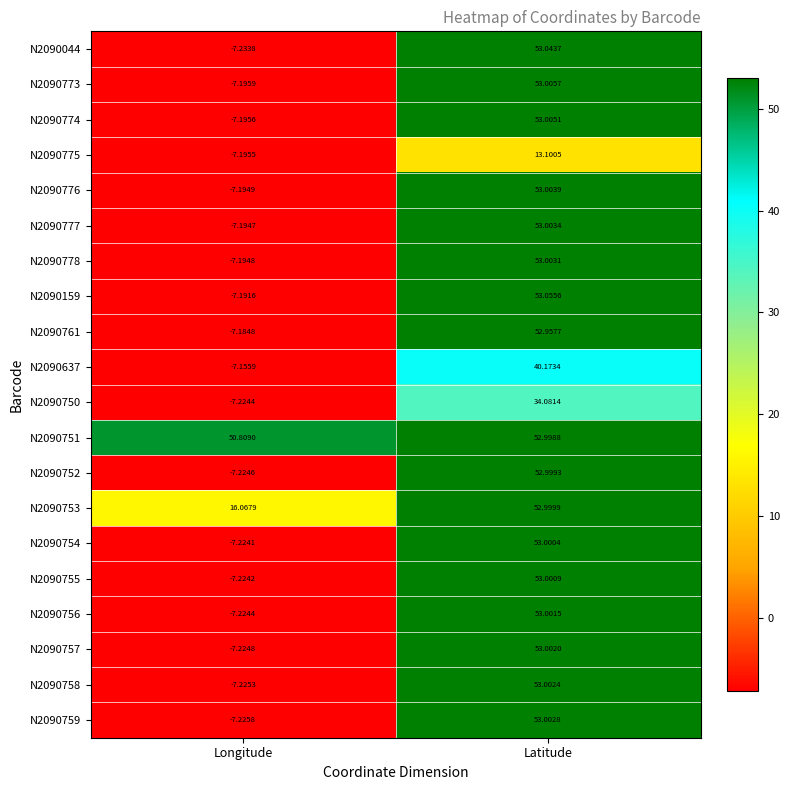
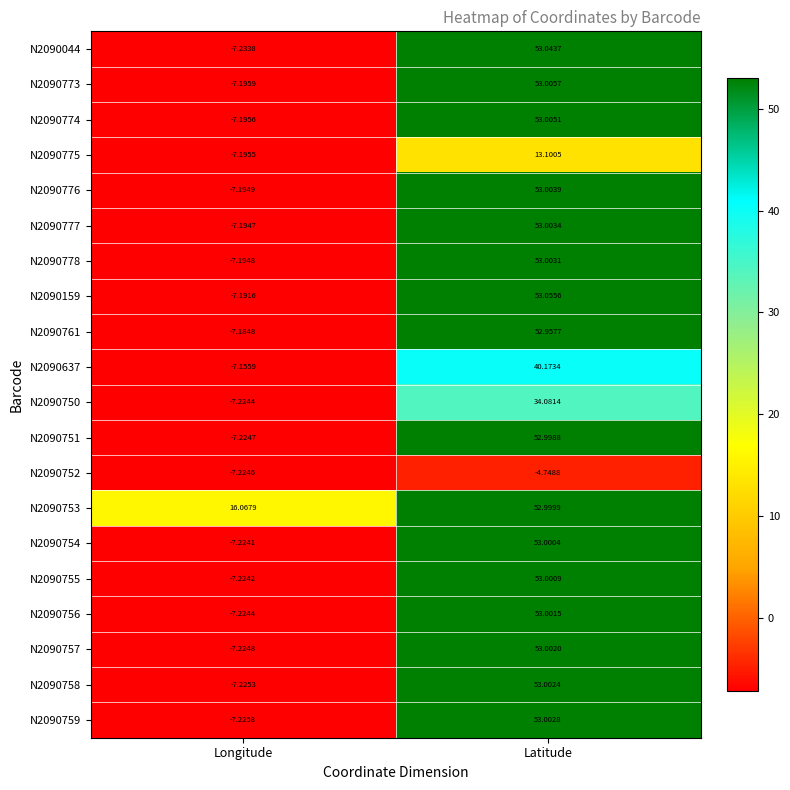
N2090751, Longitude: 50.8090 -> -7.2247
N2090752, Latitude: 52.9993 -> -4.7488
